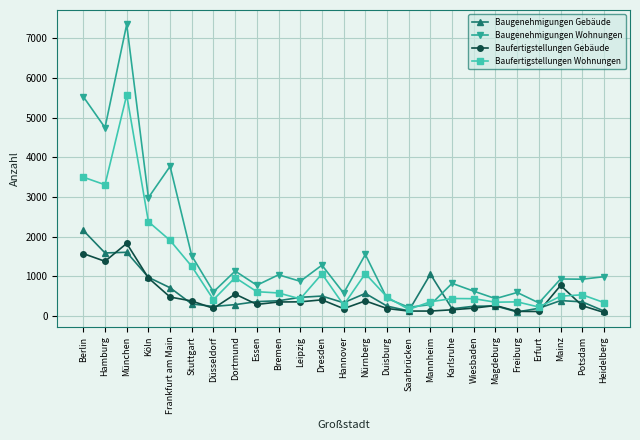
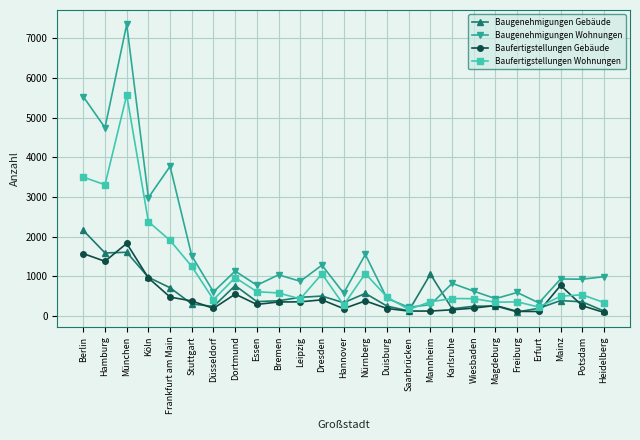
Baugenehmigungen Gebäude, Dortmund: 300 -> 800
